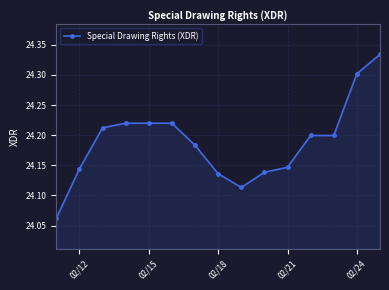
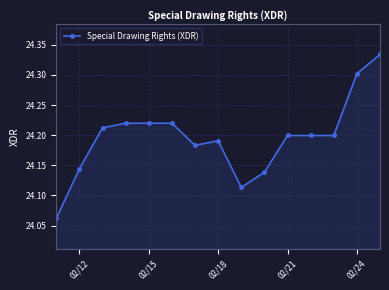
02/18: 24.14 -> 24.19
02/21: 24.15 -> 24.20
